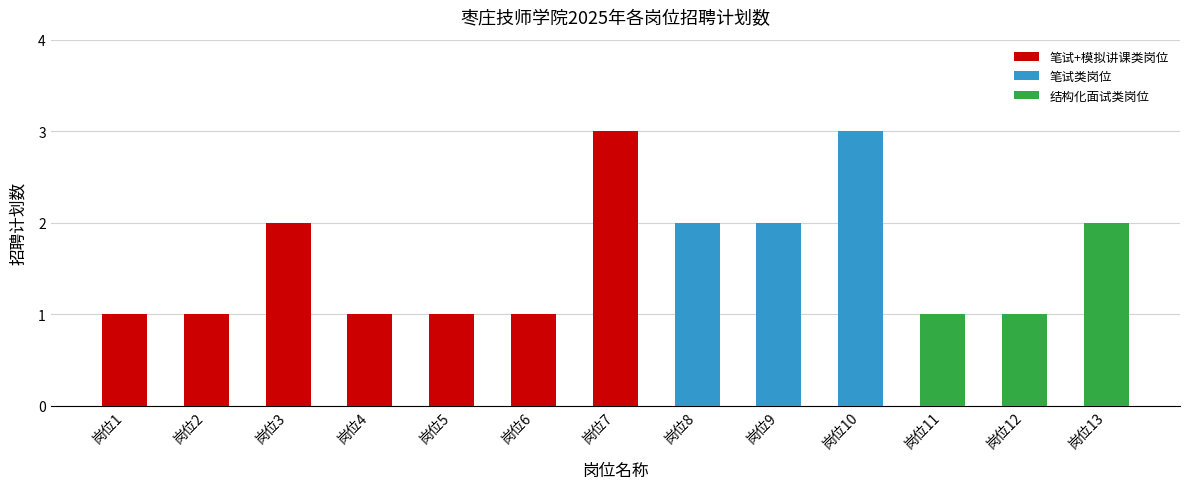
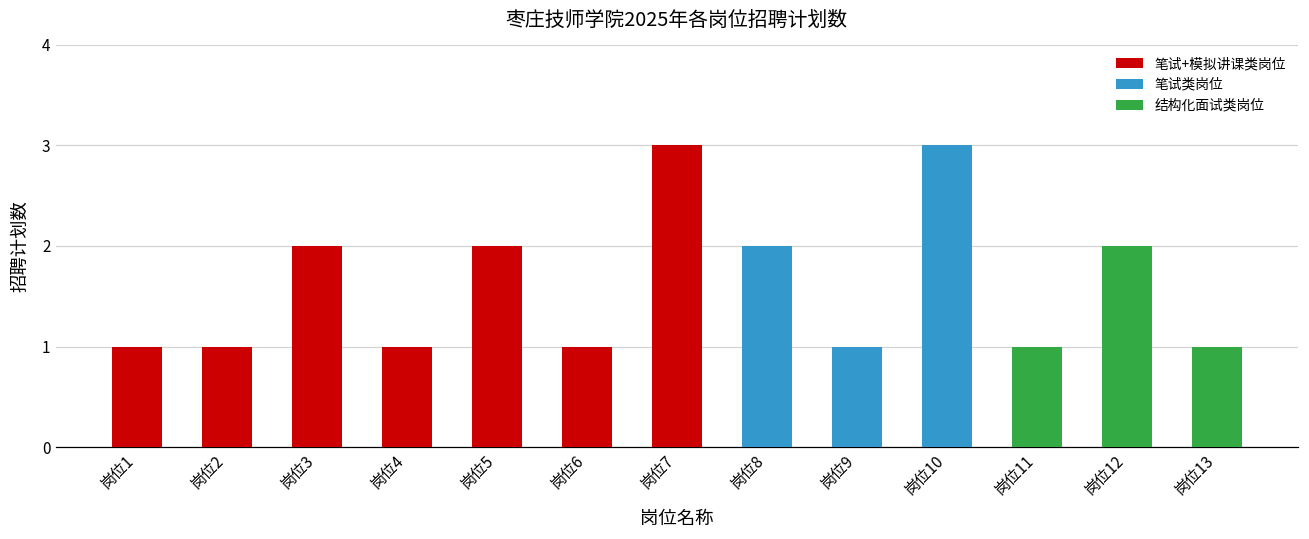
岗位5: 1 -> 2
岗位9: 2 -> 1
岗位12: 1 -> 2
岗位13: 2 -> 1
